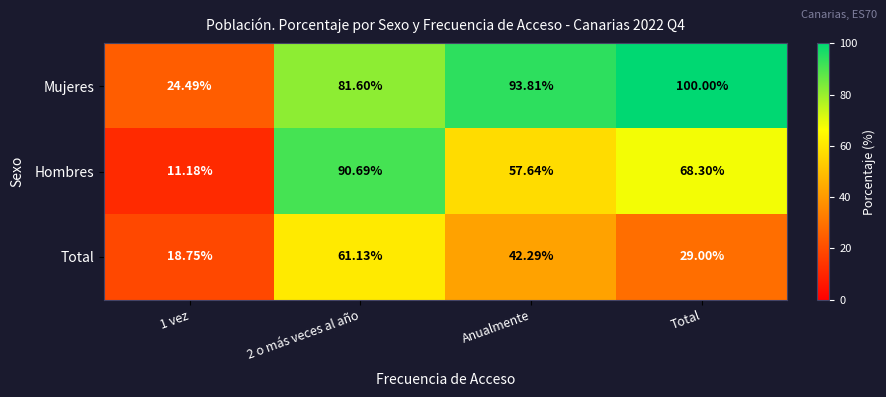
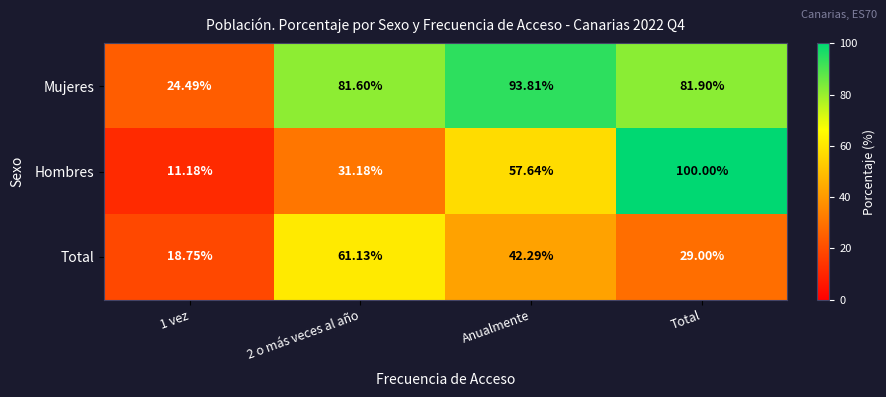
Mujeres, Total: 100.00% -> 81.90%
Hombres, 2 o más veces al año: 90.69% -> 31.18%
Hombres, Total: 68.30% -> 100.00%
